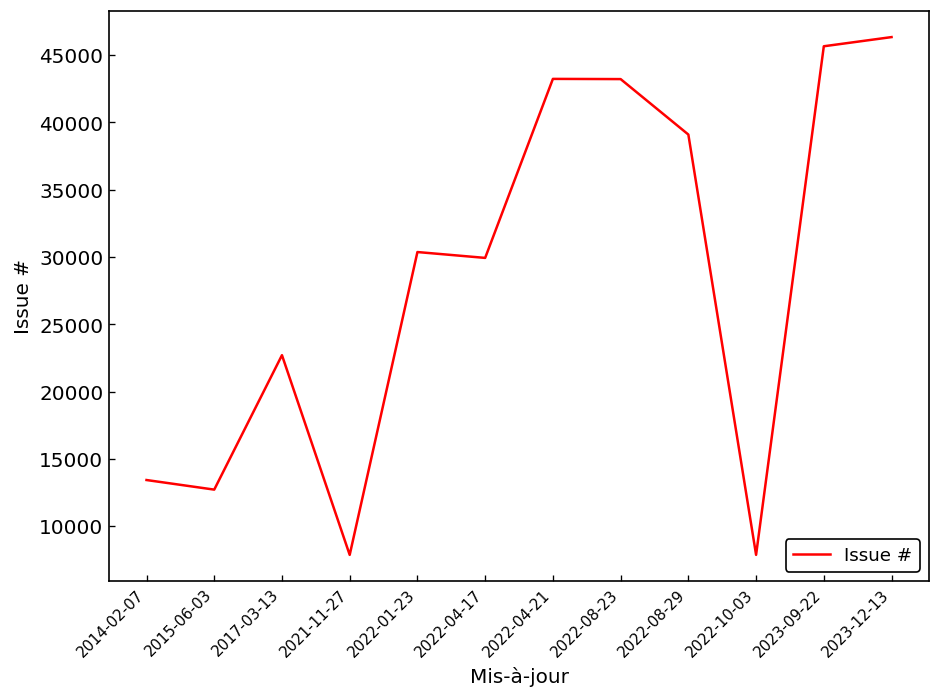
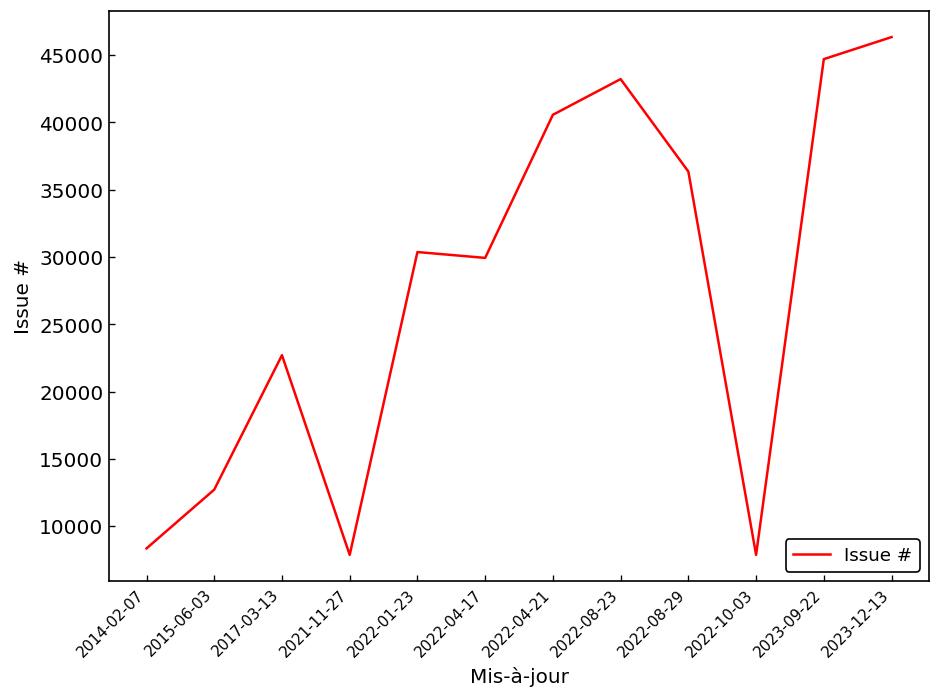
2014-02-07: 13400 -> 8300
2022-04-21: 43200 -> 40600
2022-08-29: 39100 -> 36300
2023-09-22: 45700 -> 44700
